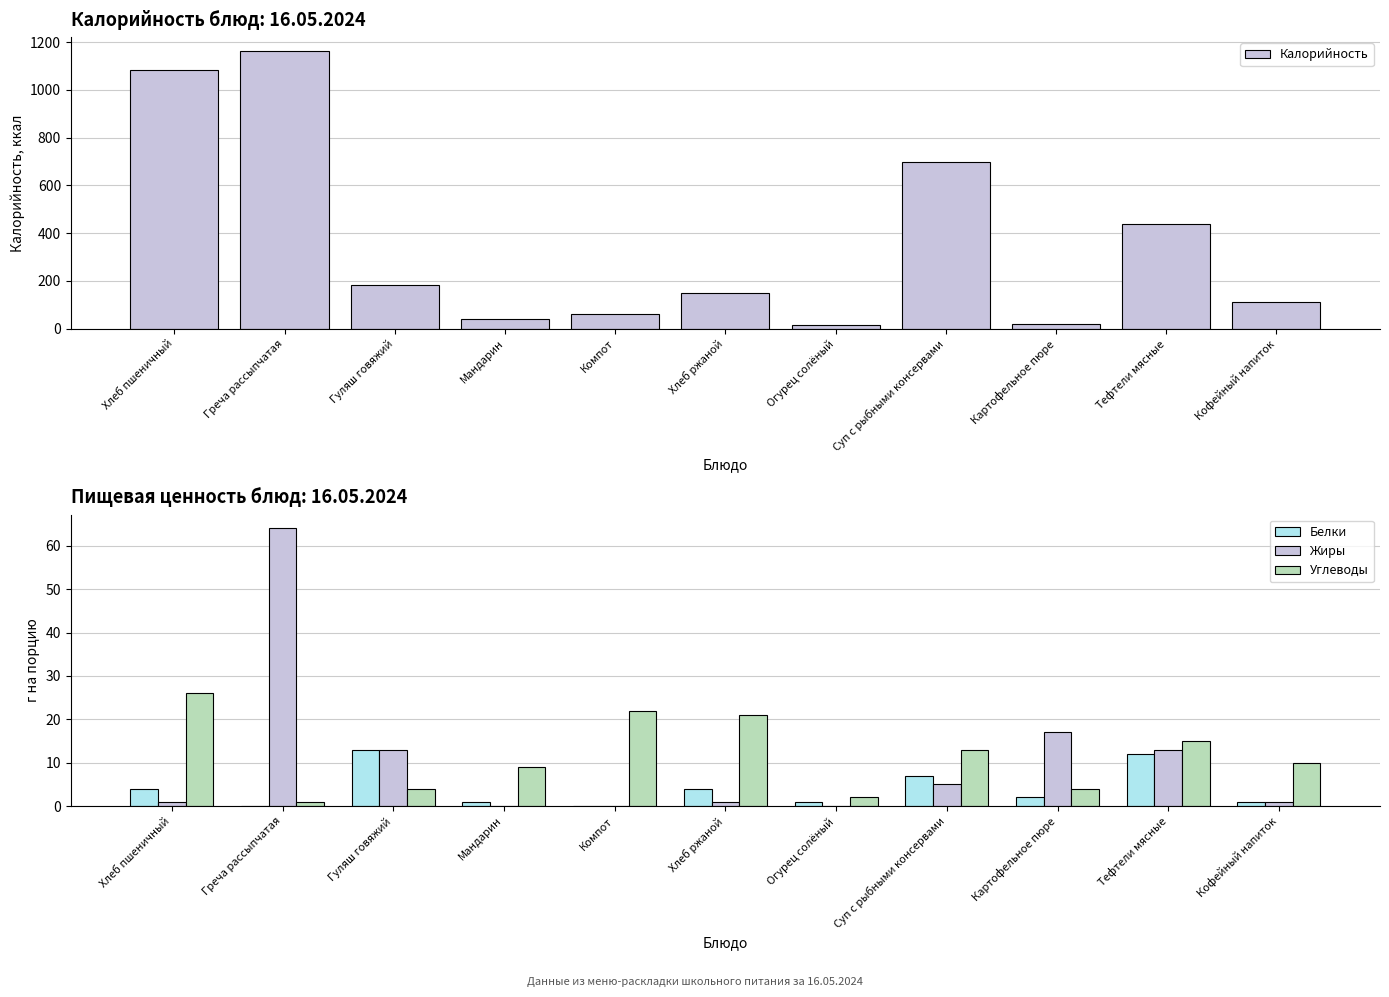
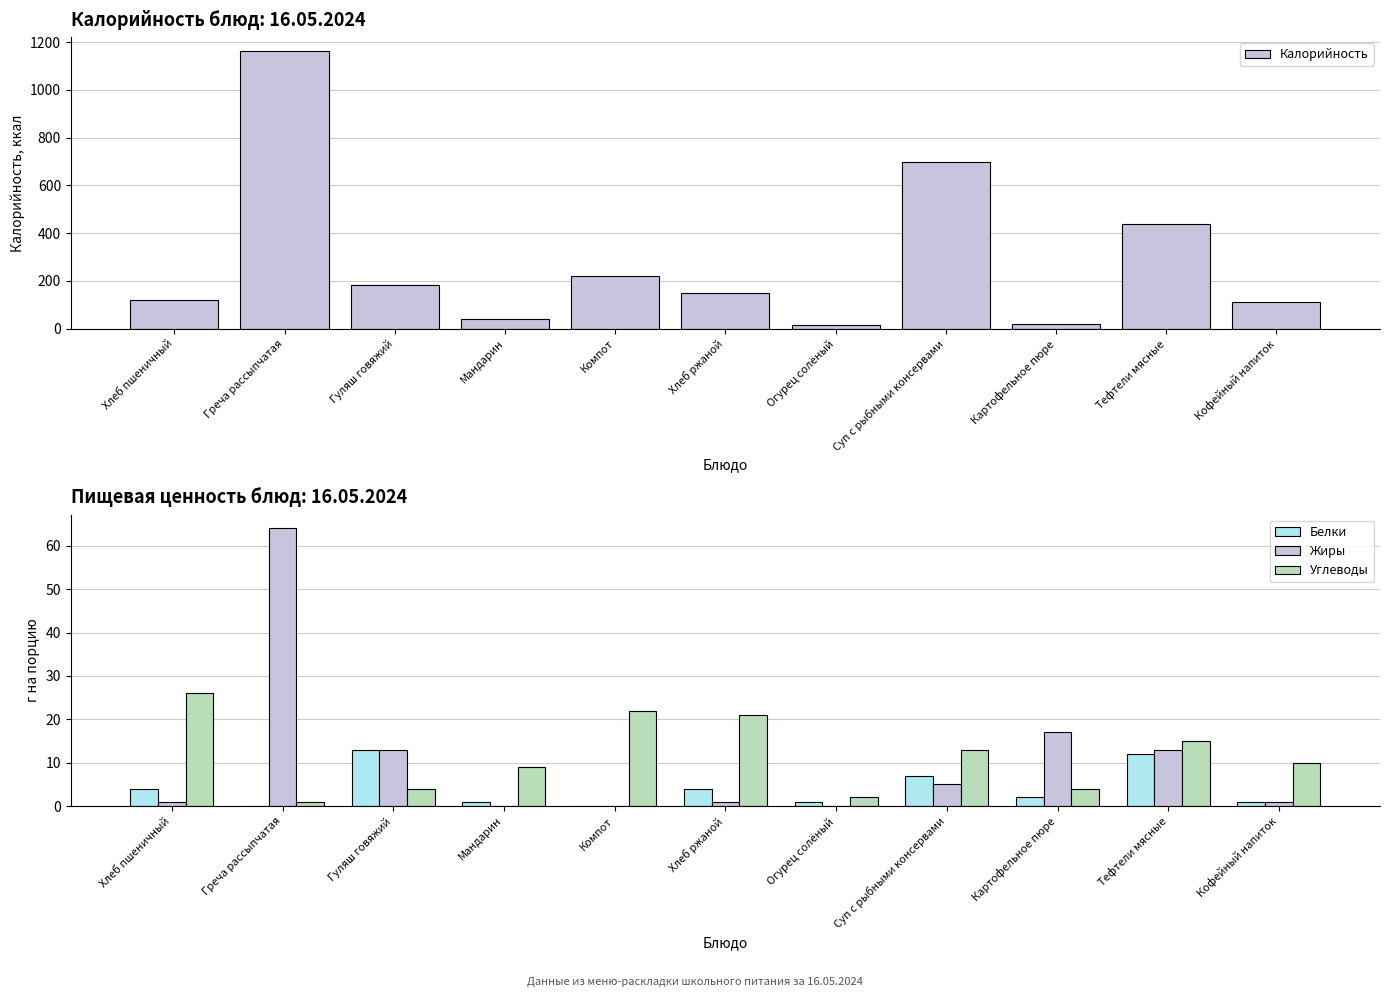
Калорийность блюд: 16.05.2024, Хлеб пшеничный: 1080 -> 120
Калорийность блюд: 16.05.2024, Компот: 60 -> 220
